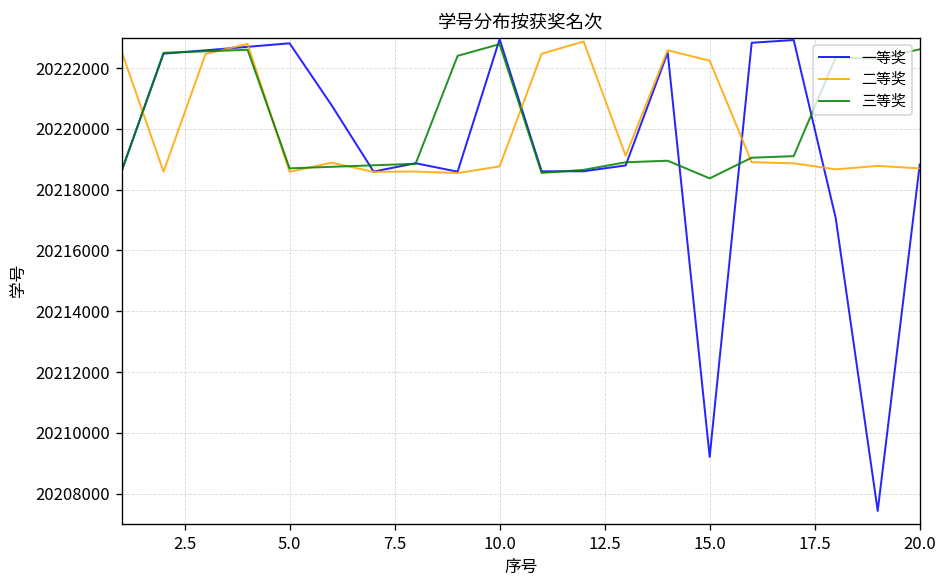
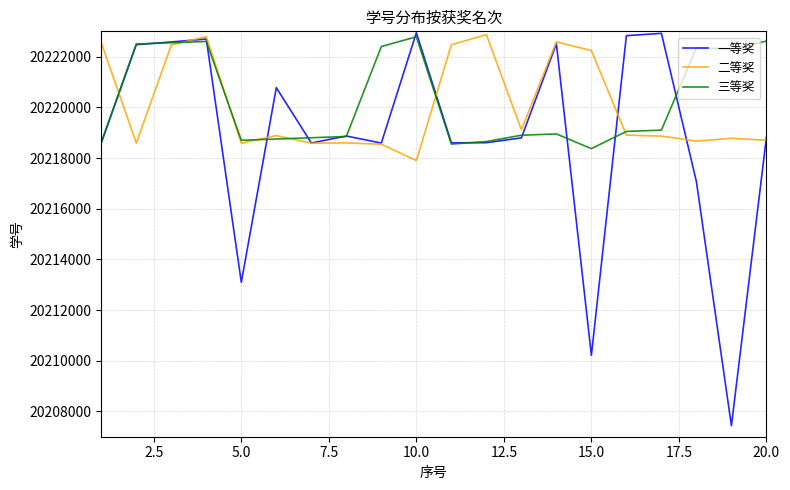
一等奖, 5.0: 20222800 -> 20213100
二等奖, 10.0: 20218800 -> 20217900
一等奖, 15.0: 20209200 -> 20210200
